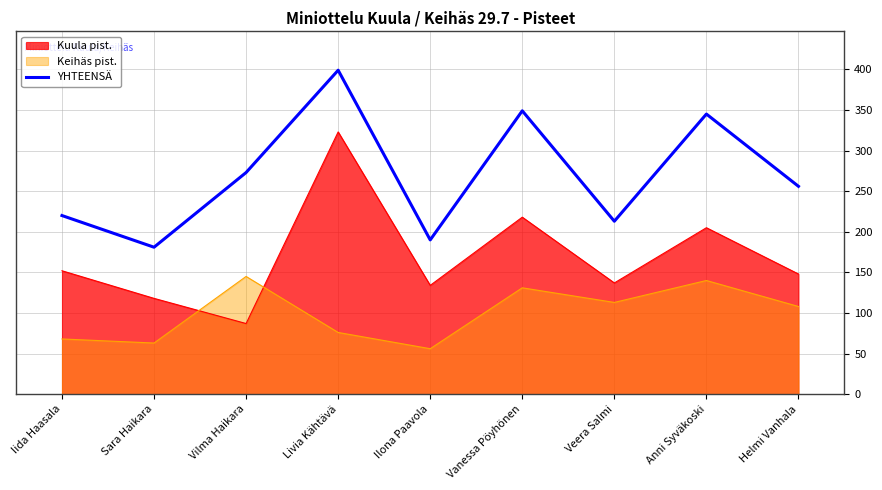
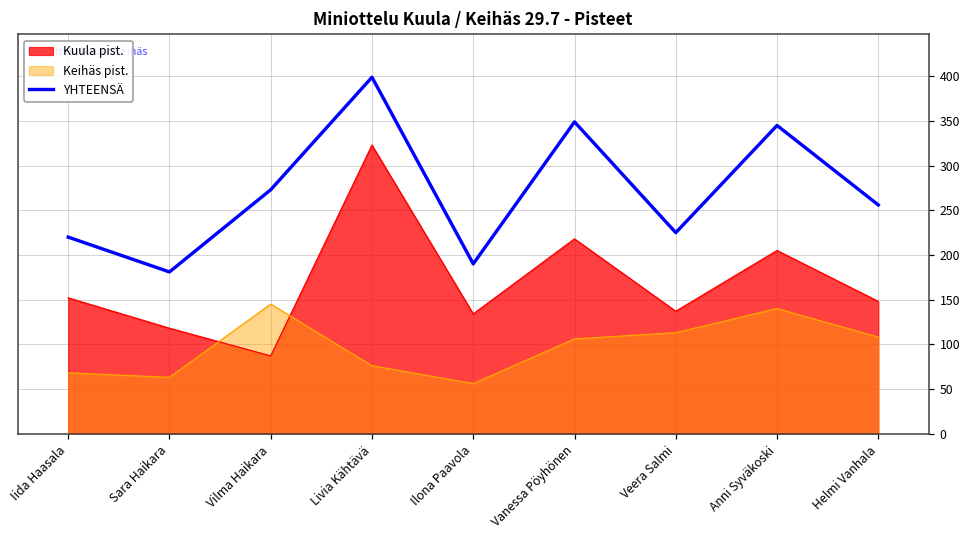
Keihäs pist., Vanessa Pöyhönen: 130 -> 110
YHTEENSÄ, Veera Salmi: 210 -> 230
